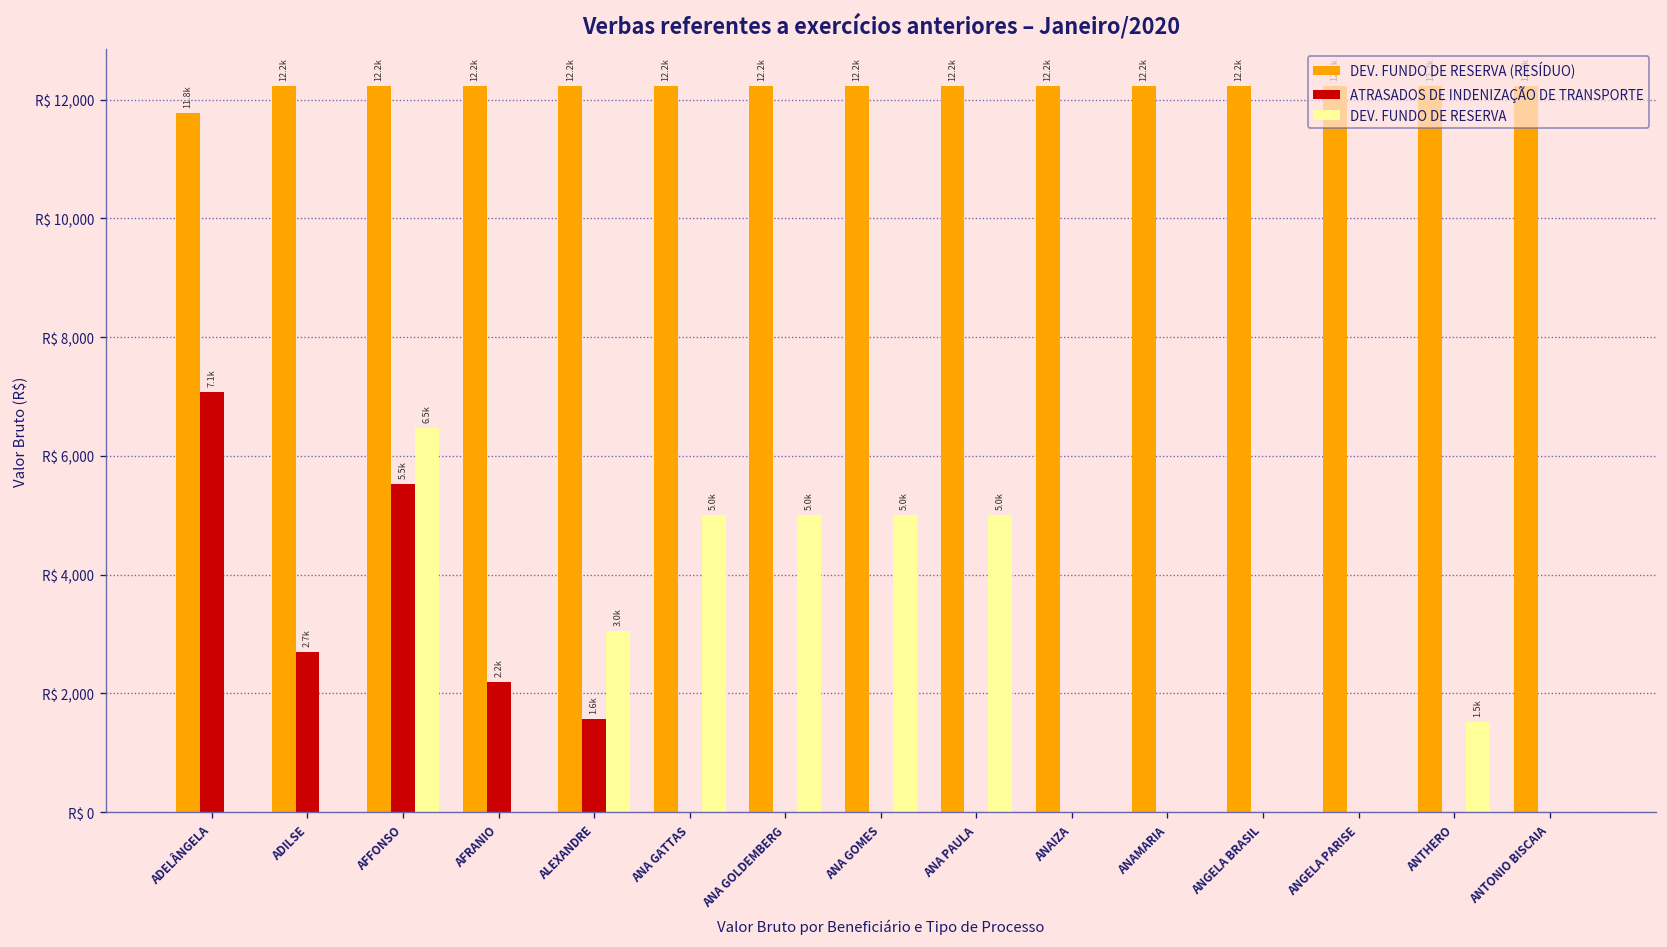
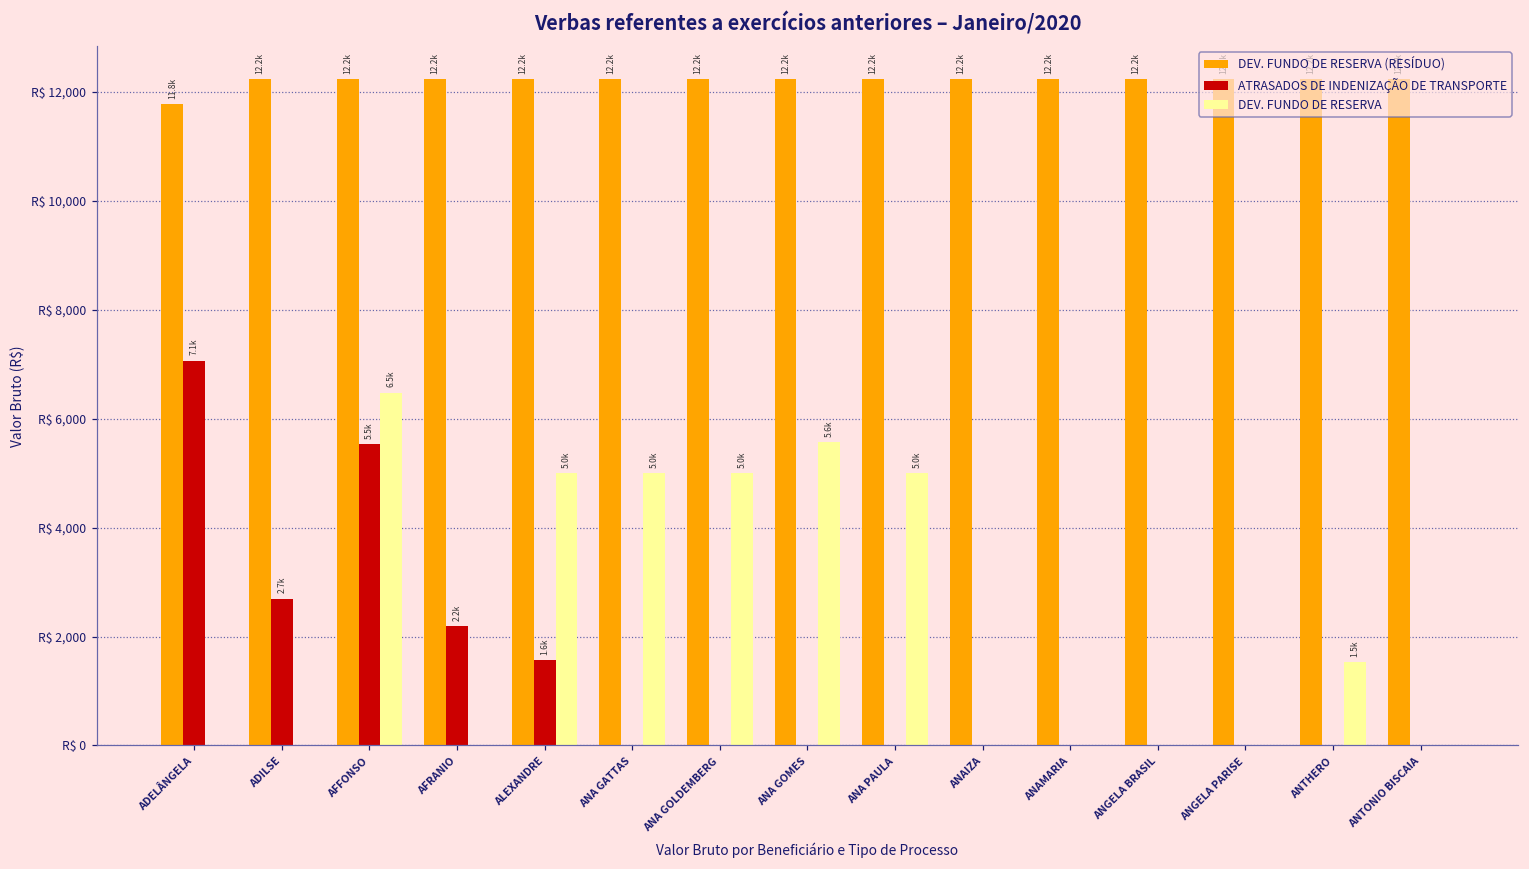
DEV. FUNDO DE RESERVA, ALEXANDRE: 3.0k -> 5.0k
DEV. FUNDO DE RESERVA, ANA GOMES: 5.0k -> 5.6k
